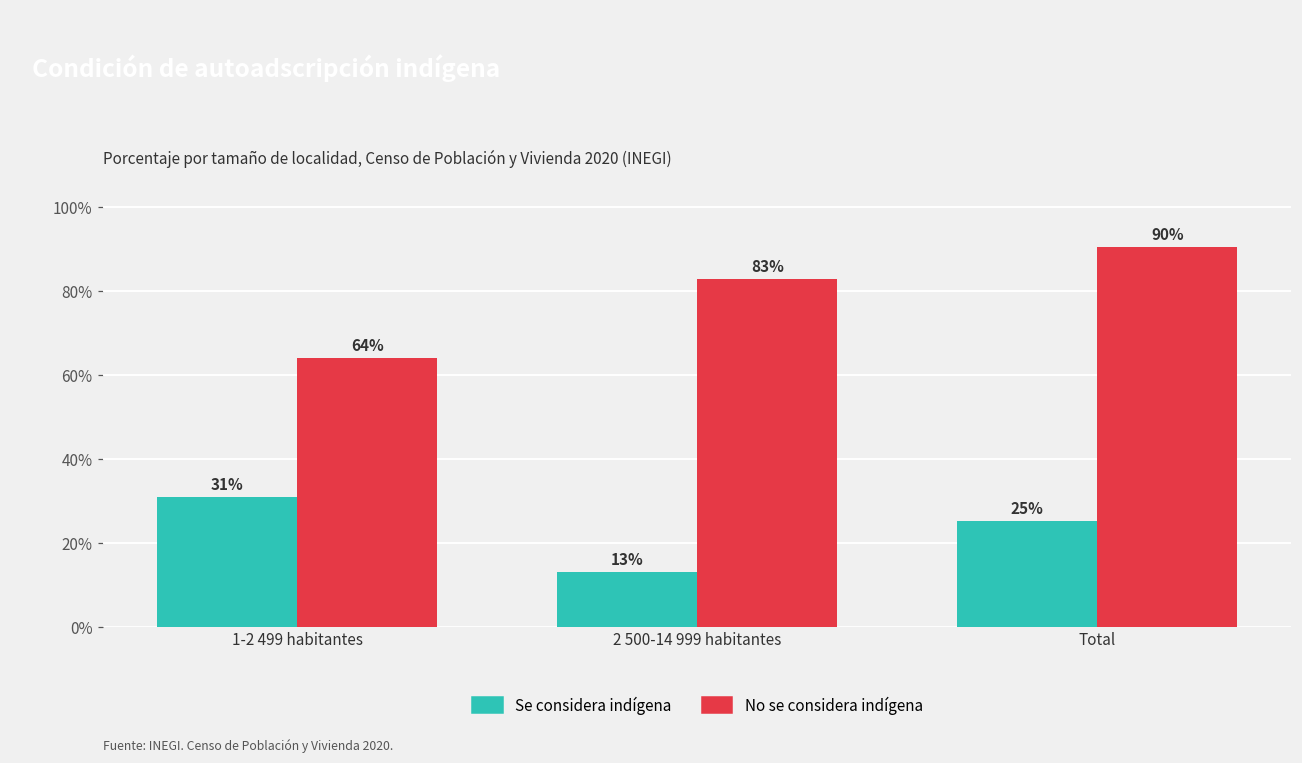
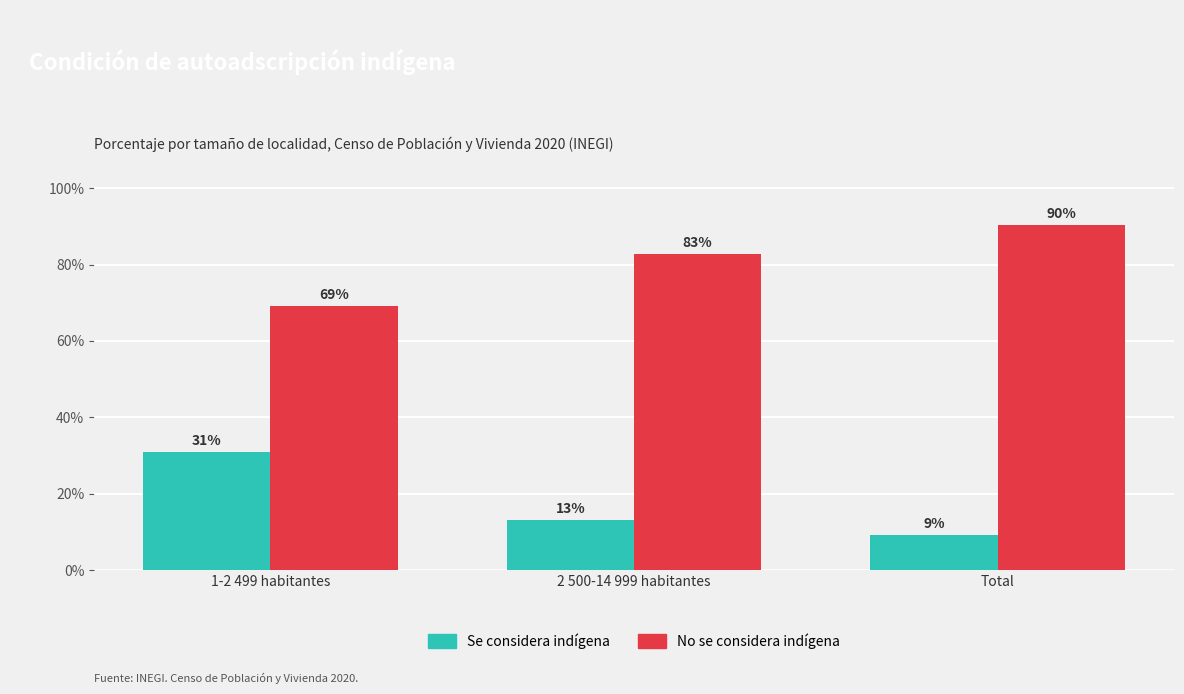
No se considera indígena, 1-2 499 habitantes: 64% -> 69%
Se considera indígena, Total: 25% -> 9%
